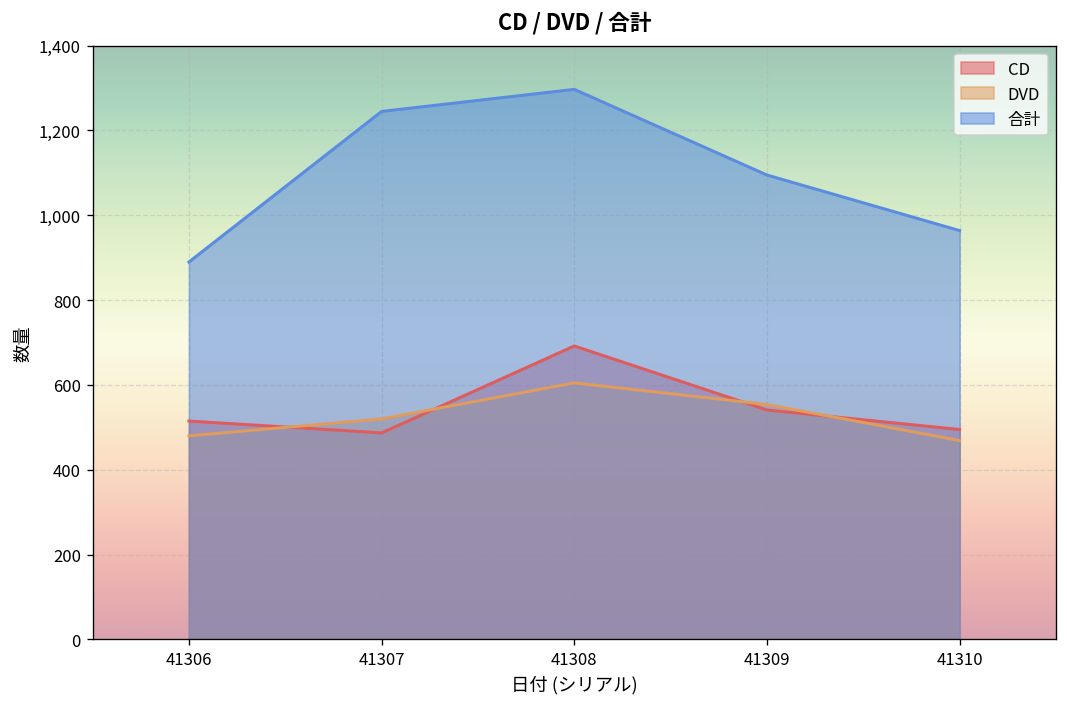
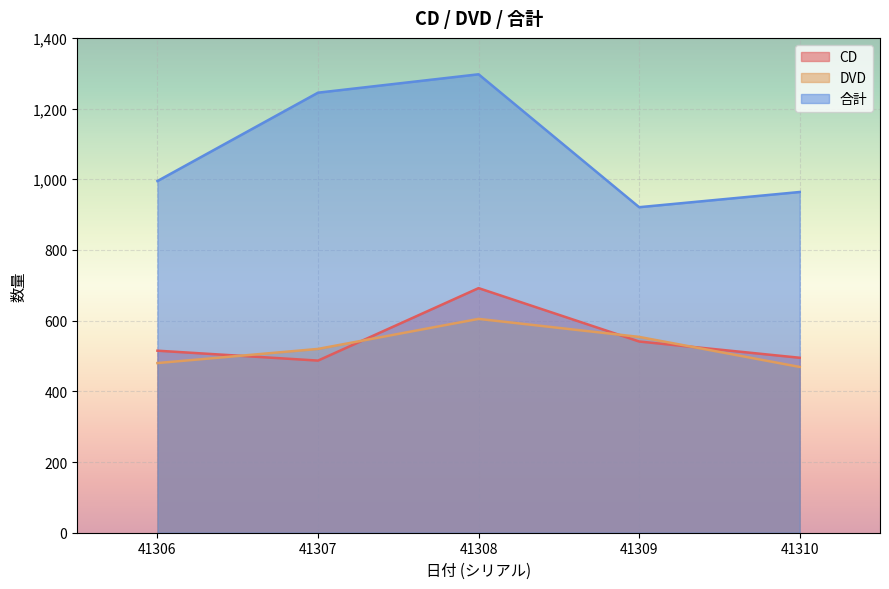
合計, 41306: 890 -> 1,000
合計, 41309: 1,100 -> 920
